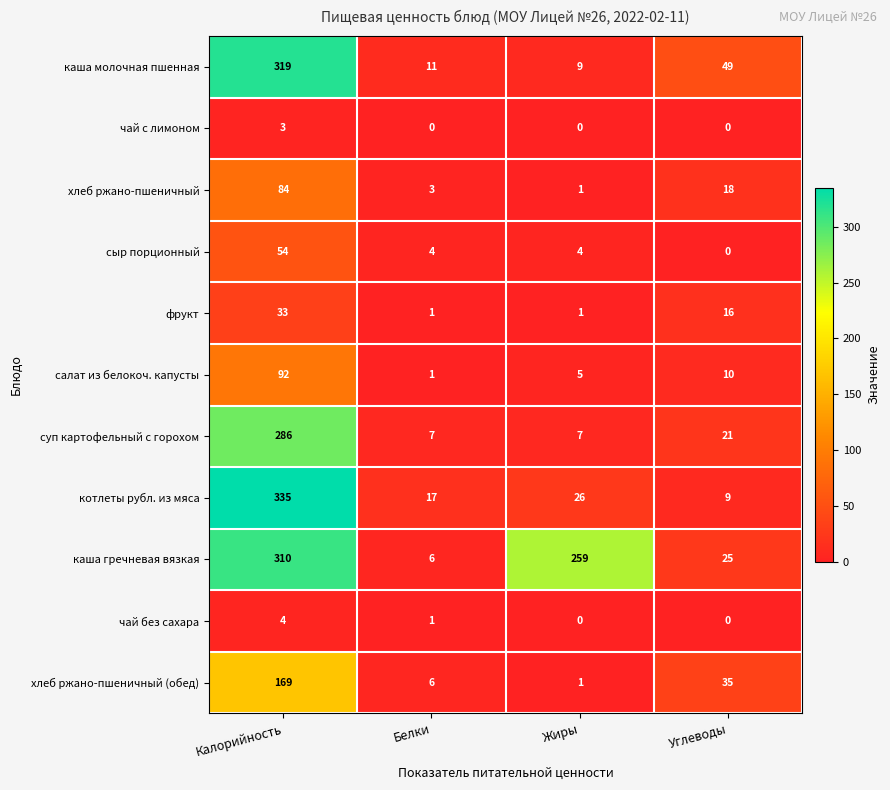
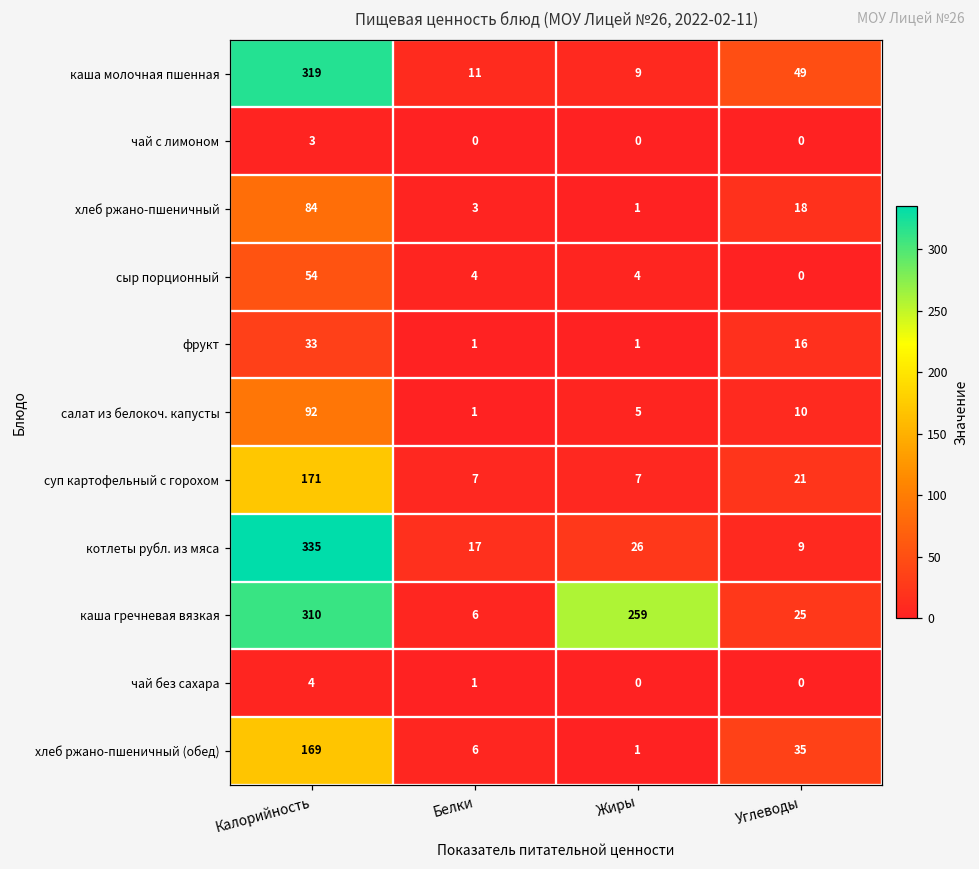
суп картофельный с горохом, Калорийность: 286 -> 171
